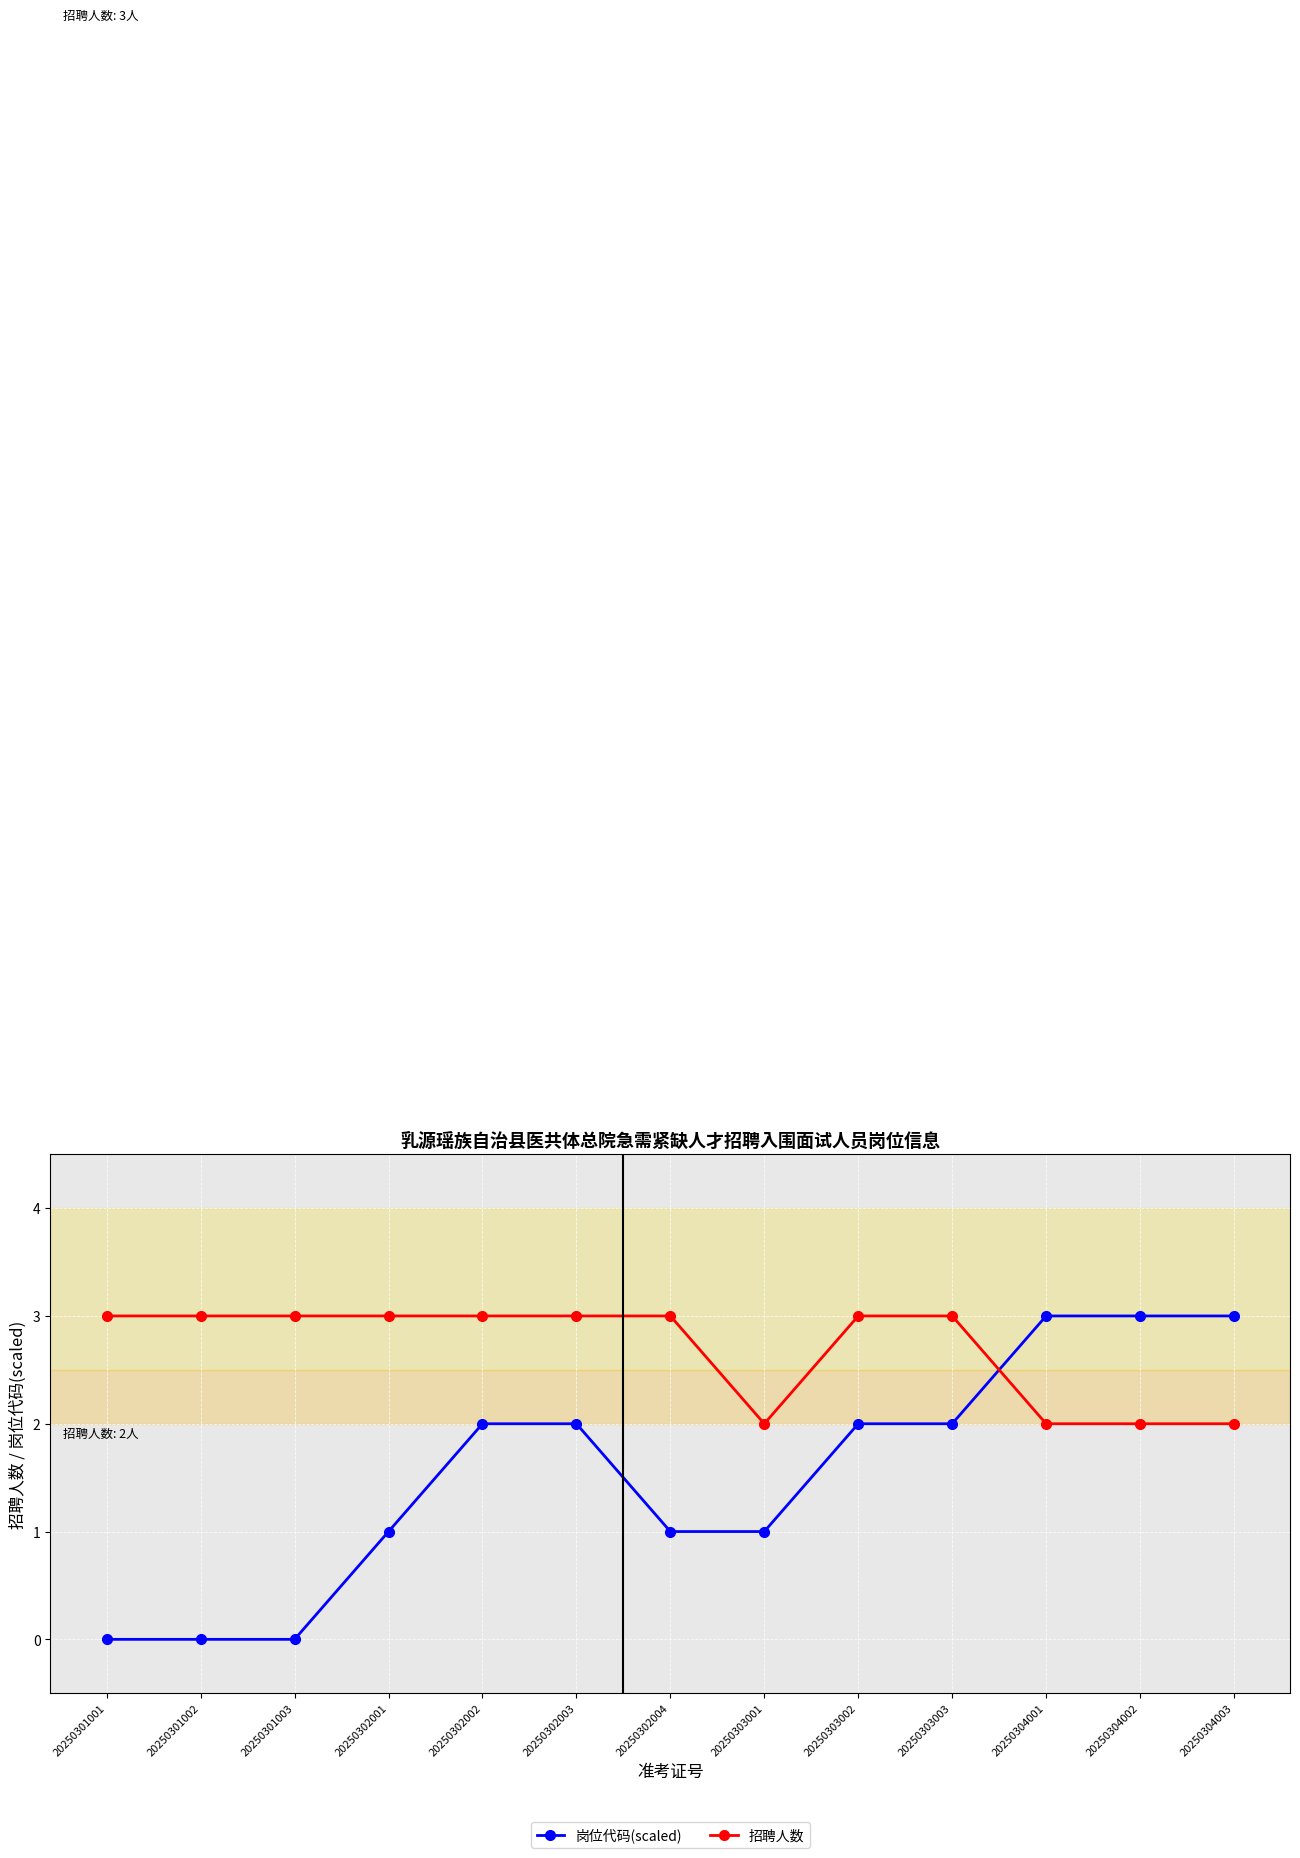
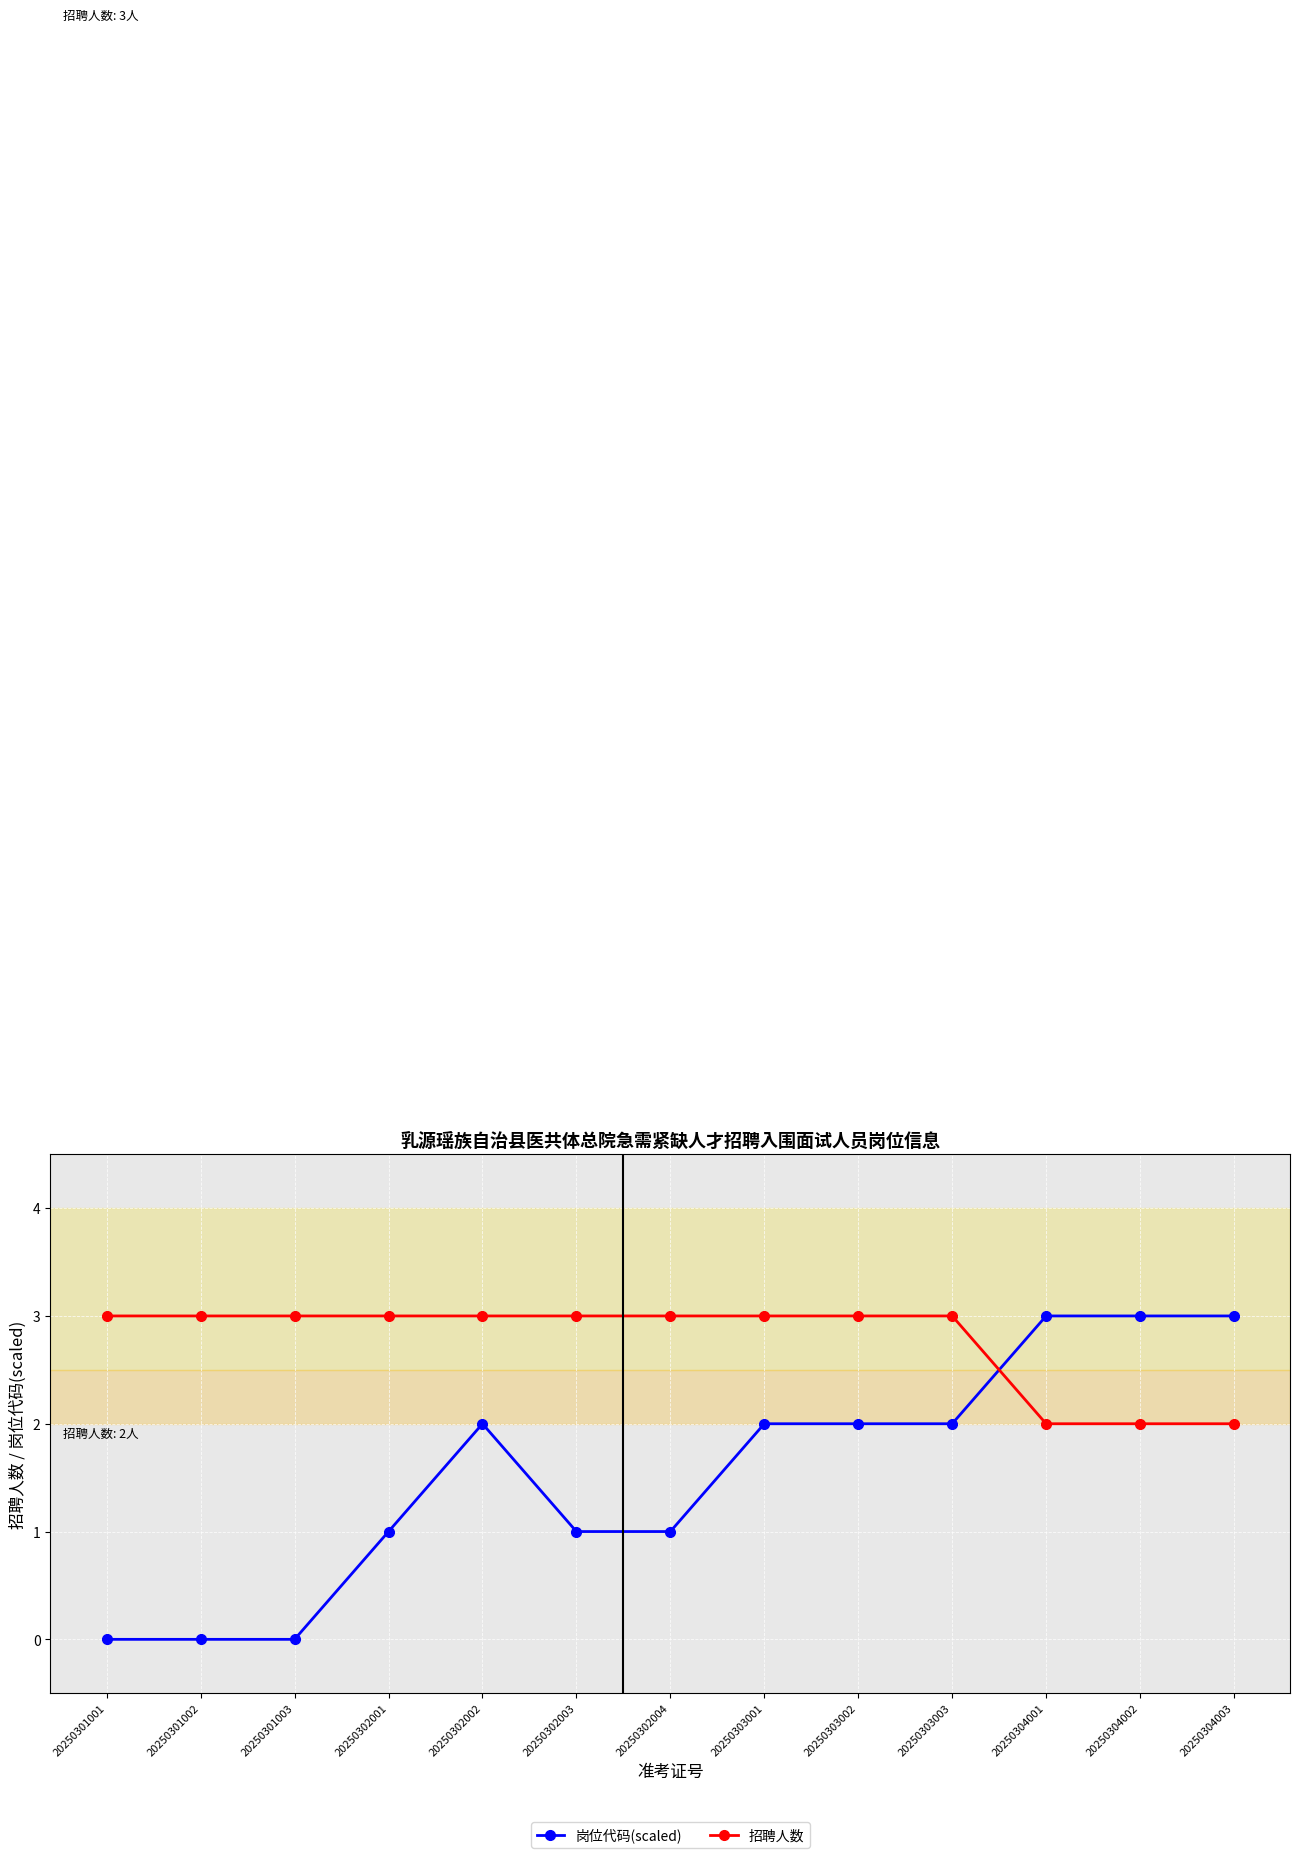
岗位代码(scaled), 20250302003: 2.00 -> 1.00
岗位代码(scaled), 20250303001: 1.00 -> 2.00
招聘人数, 20250303001: 2 -> 3
